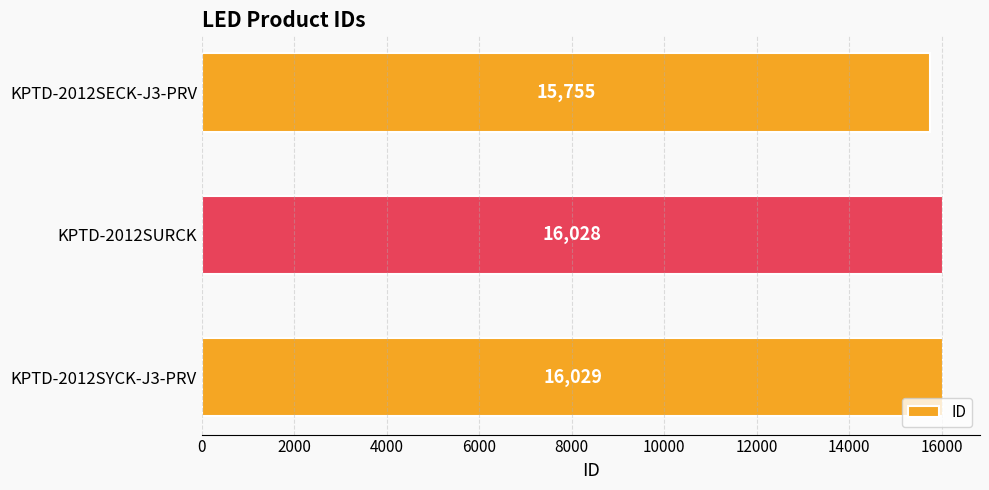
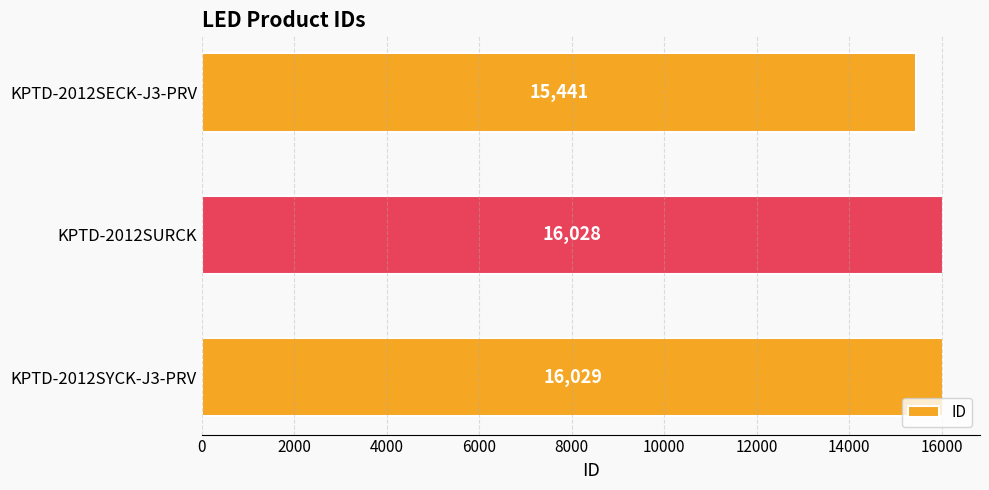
KPTD-2012SECK-J3-PRV: 15,755 -> 15,441
